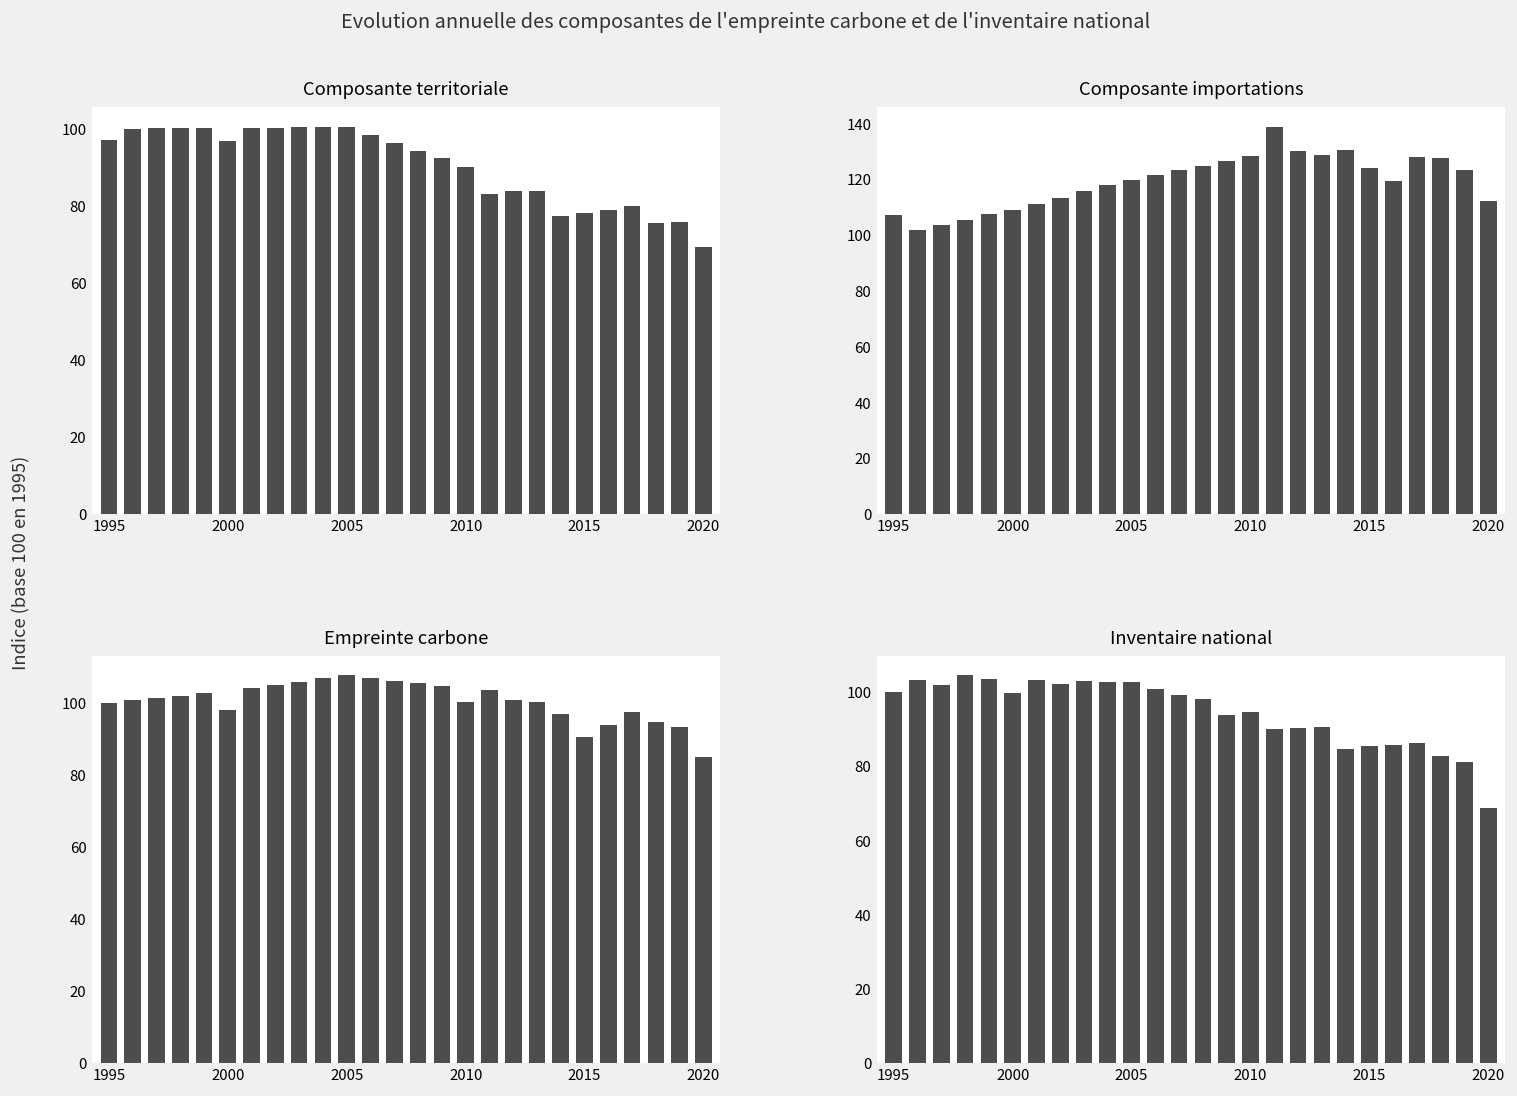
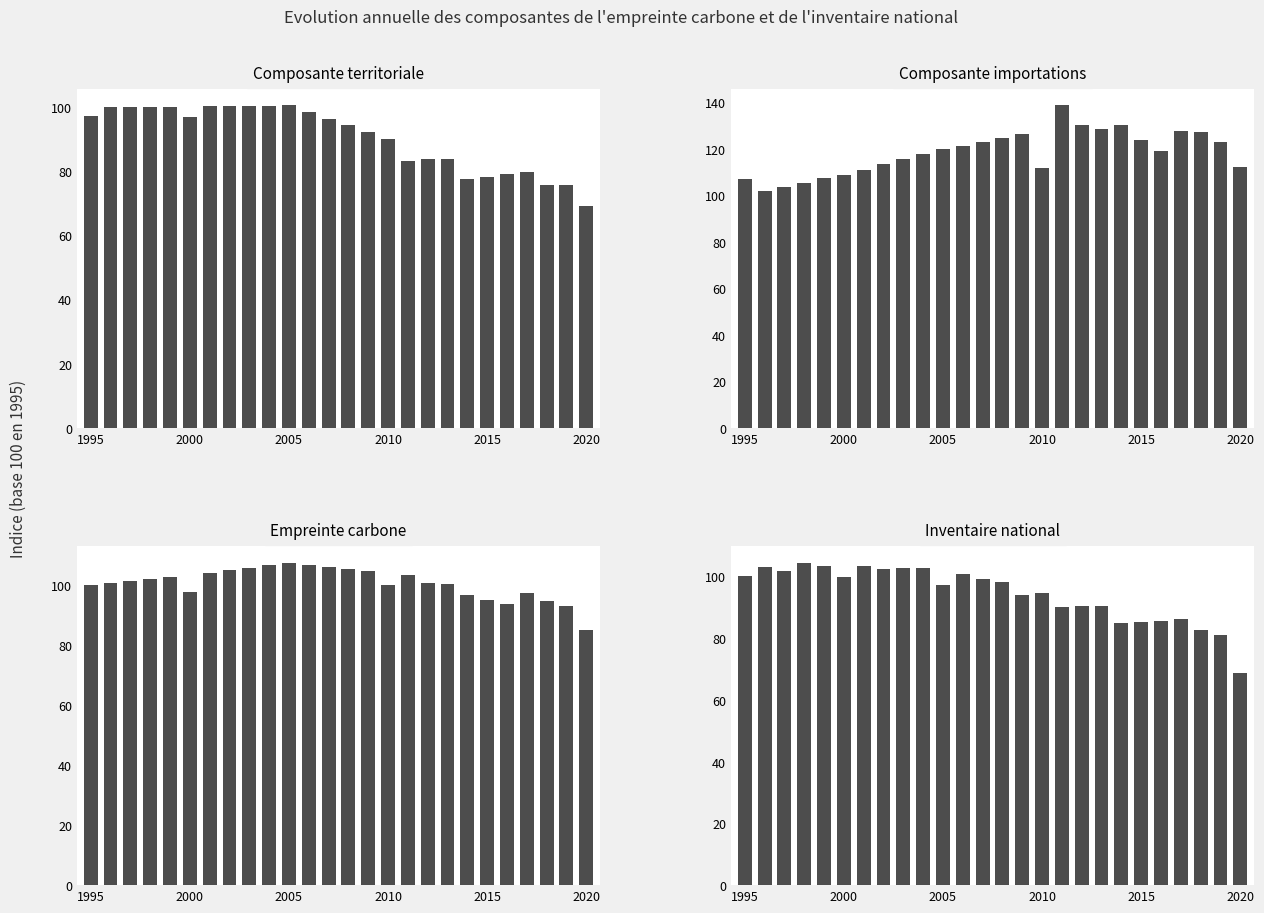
Composante importations, 2010: 128 -> 112
Empreinte carbone, 2015: 91 -> 95
Inventaire national, 2005: 103 -> 97
